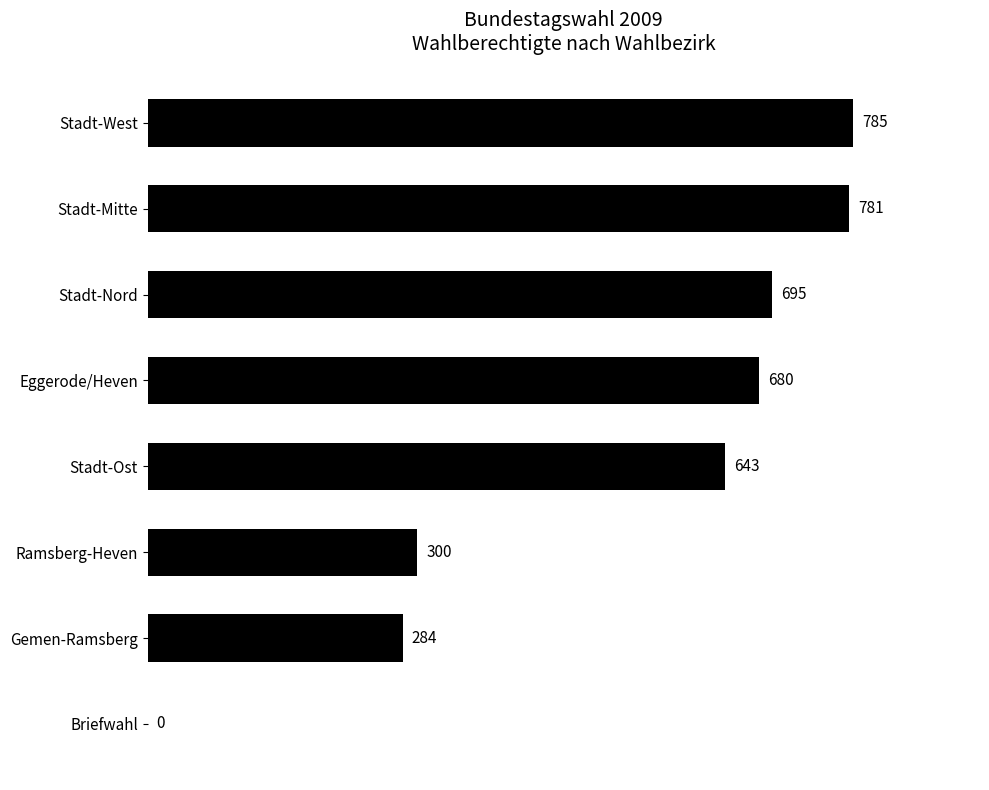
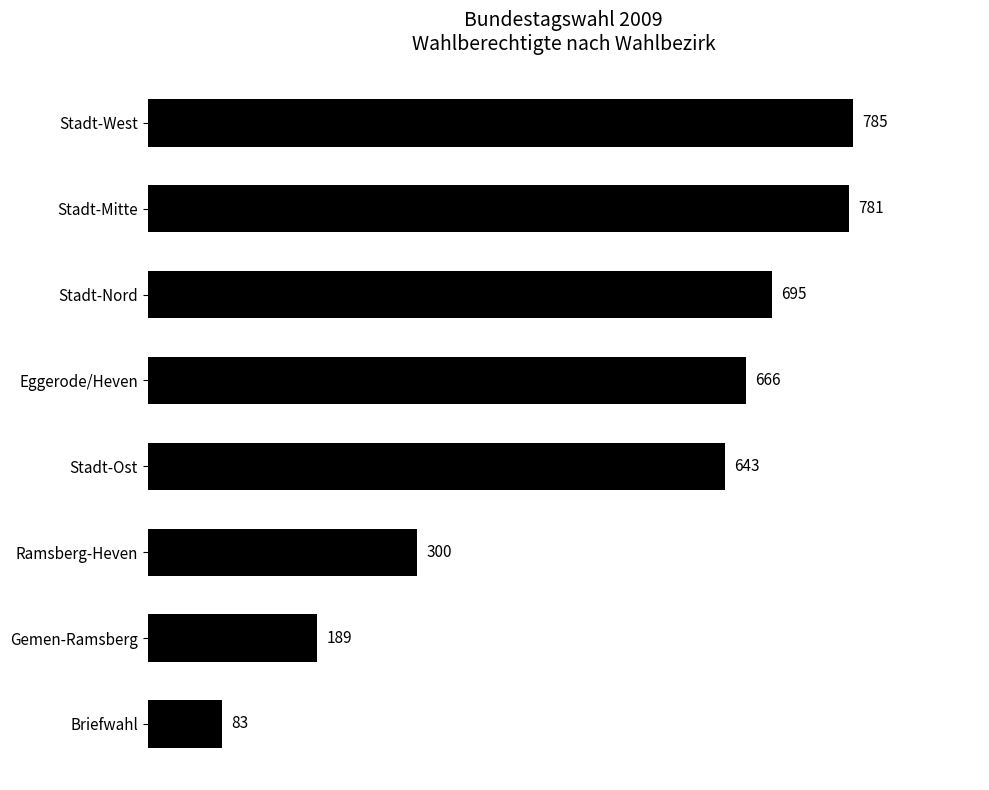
Eggerode/Heven: 680 -> 666
Gemen-Ramsberg: 284 -> 189
Briefwahl: 0 -> 83
